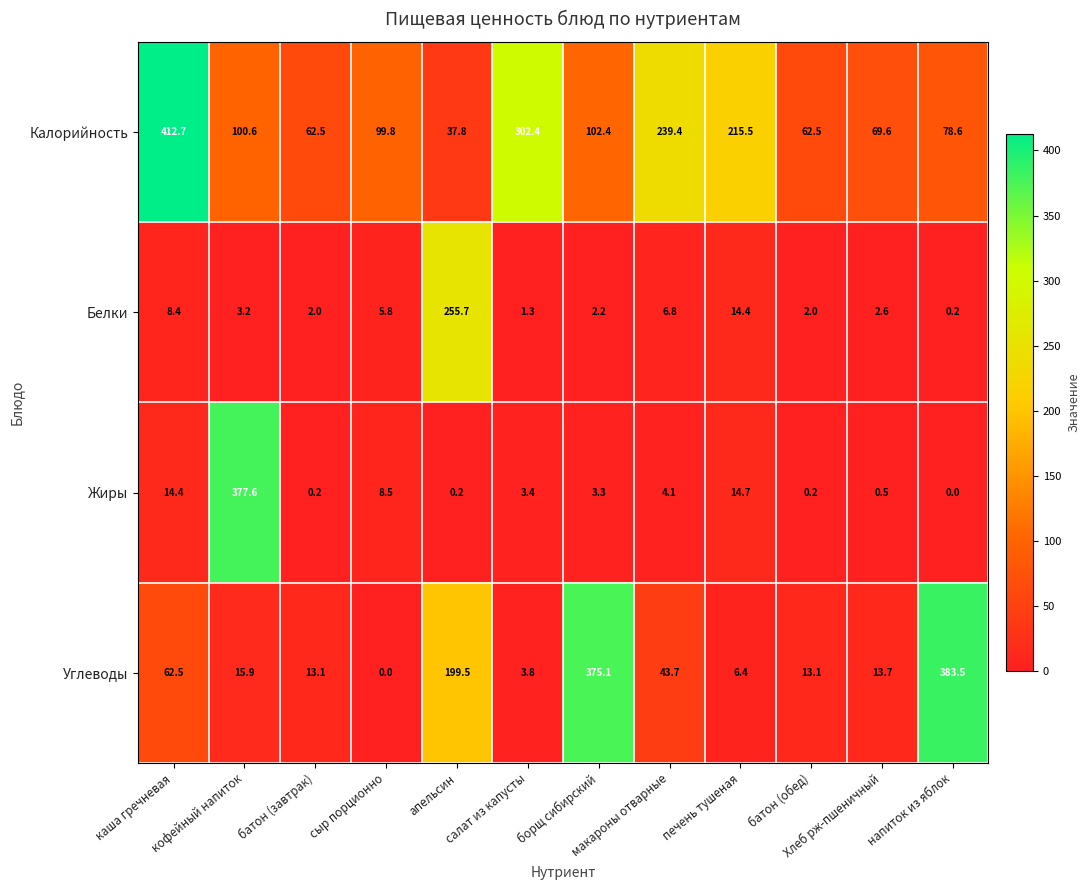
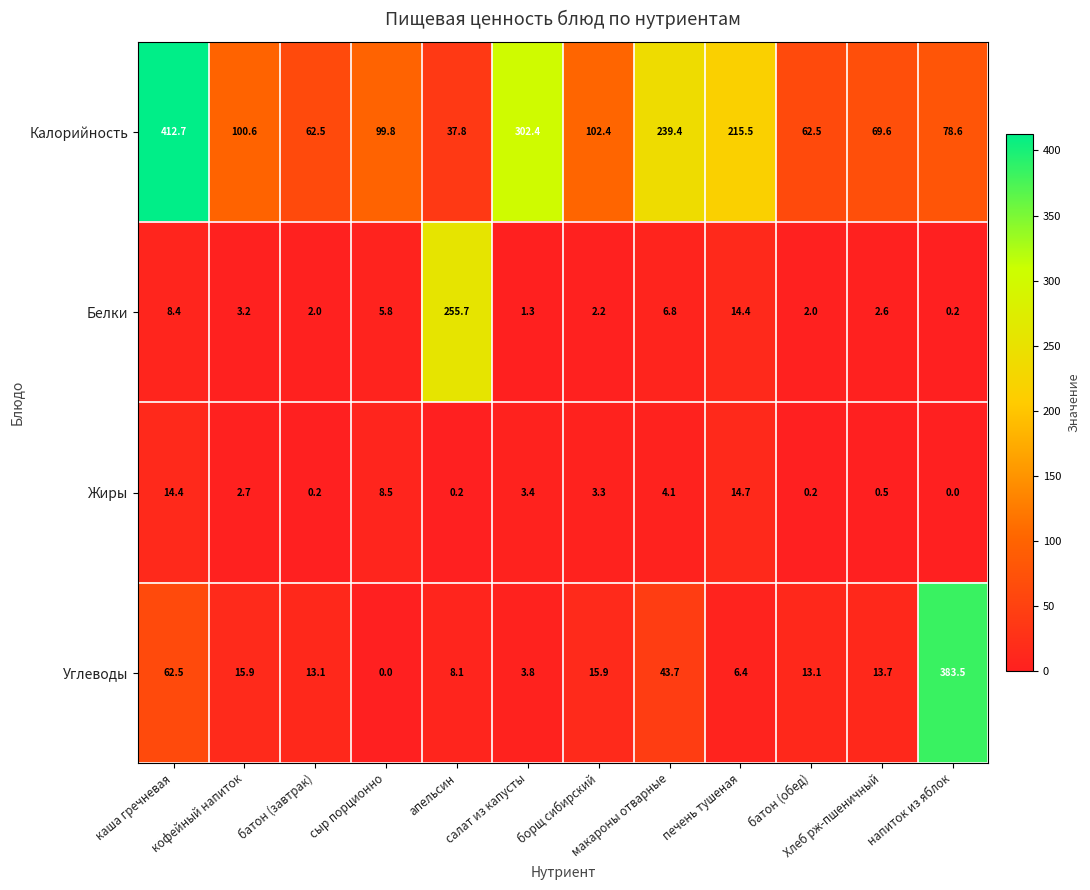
Жиры, кофейный напиток: 377.6 -> 2.7
Углеводы, апельсин: 199.5 -> 8.1
Углеводы, борщ сибирский: 375.1 -> 15.9
